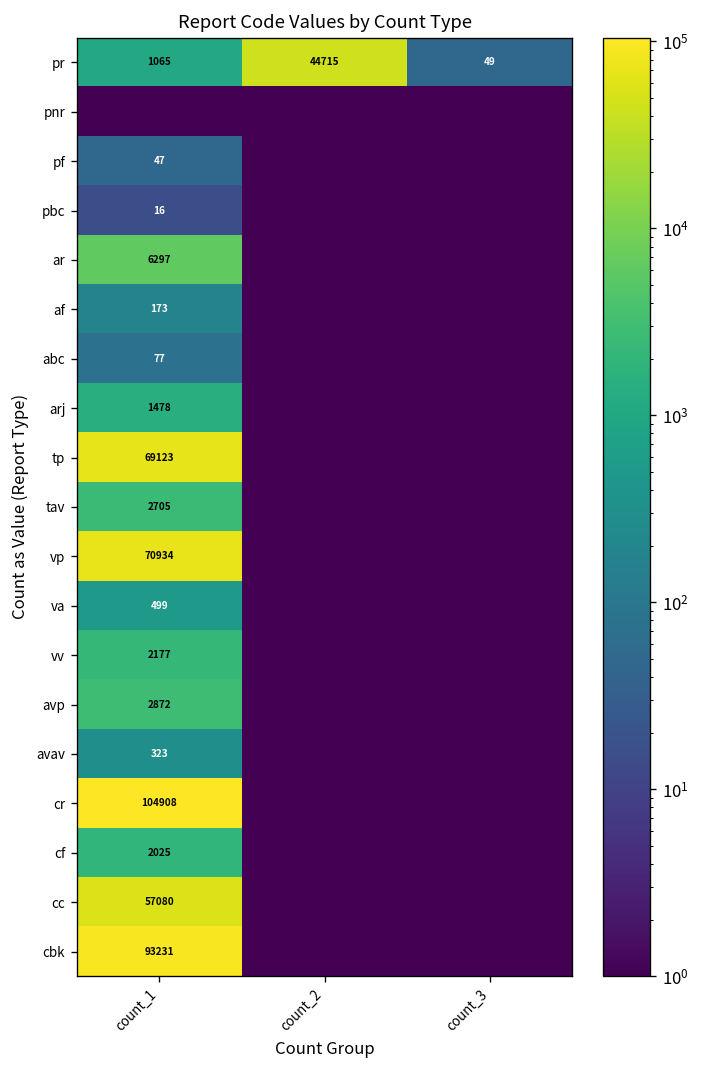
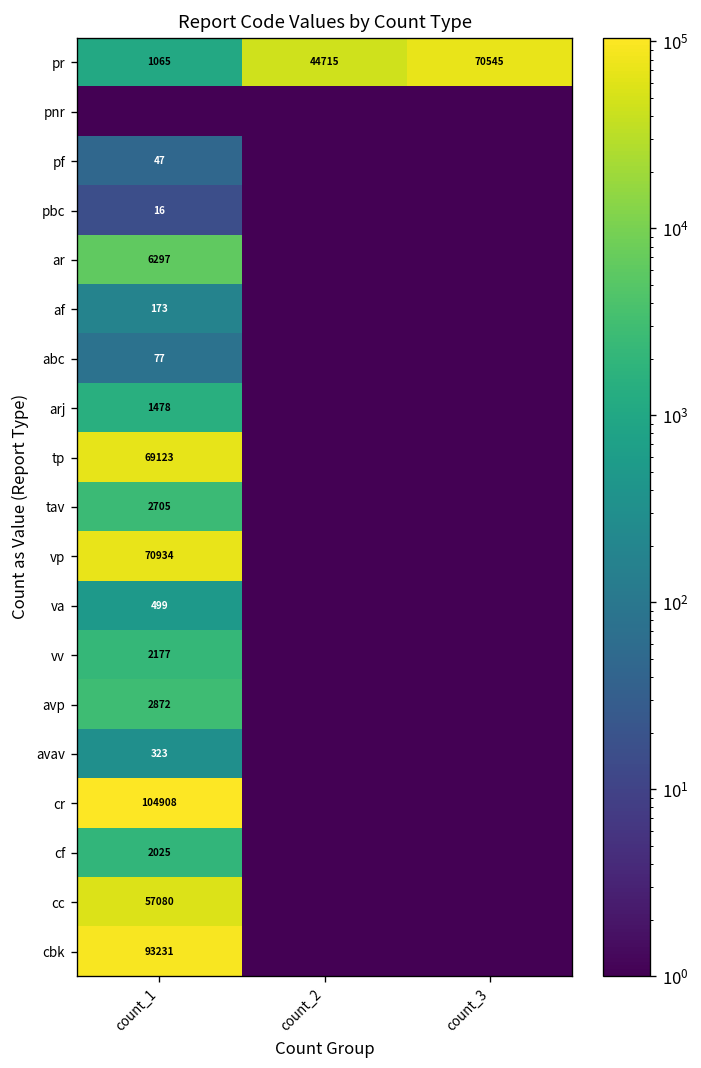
pr, count_3: 49 -> 70545
